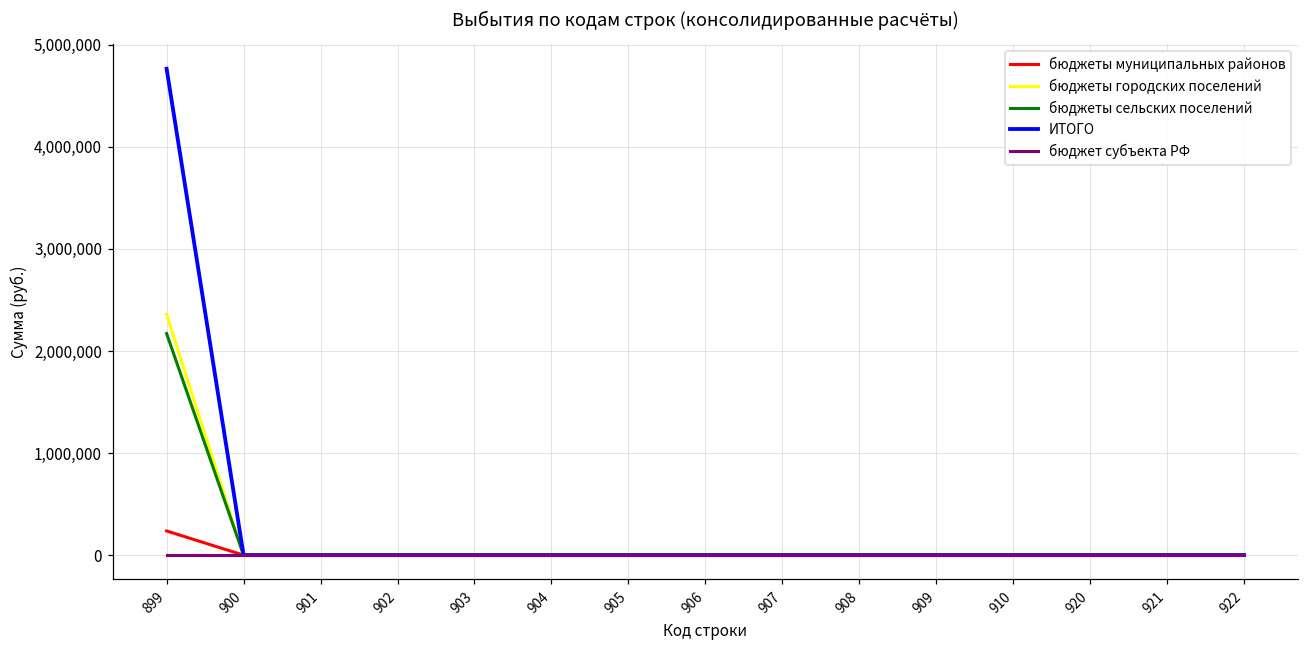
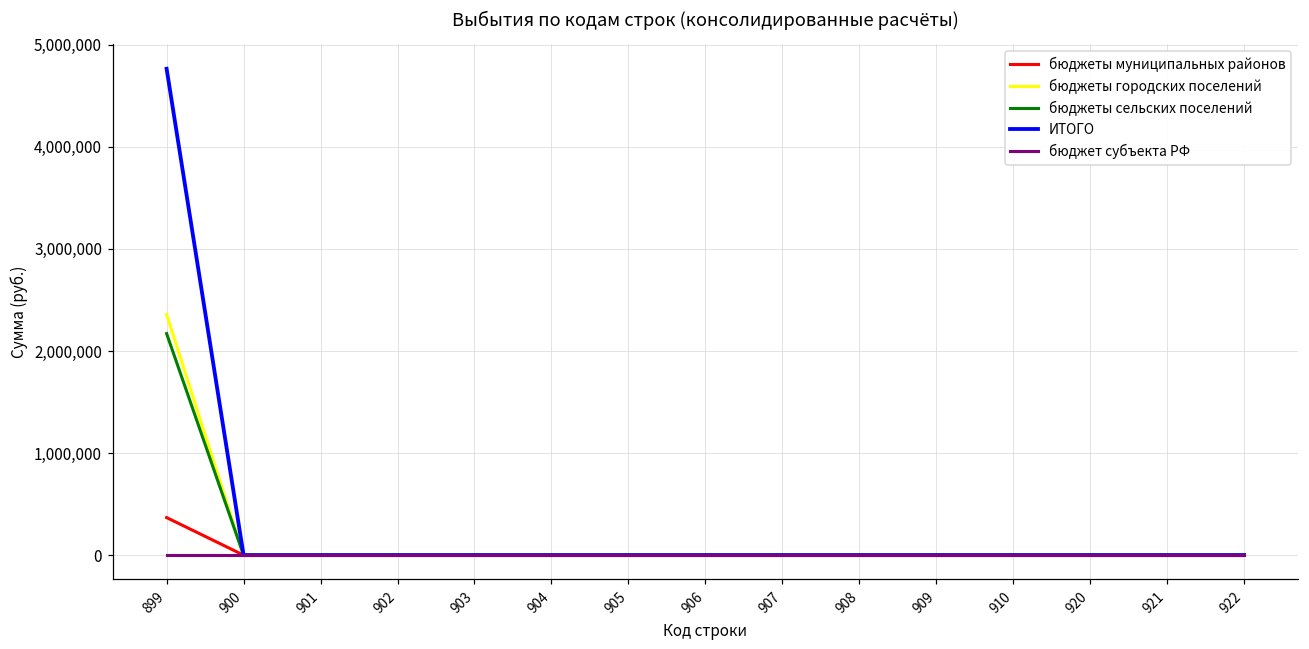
бюджеты муниципальных районов, 899: 200,000 -> 400,000
